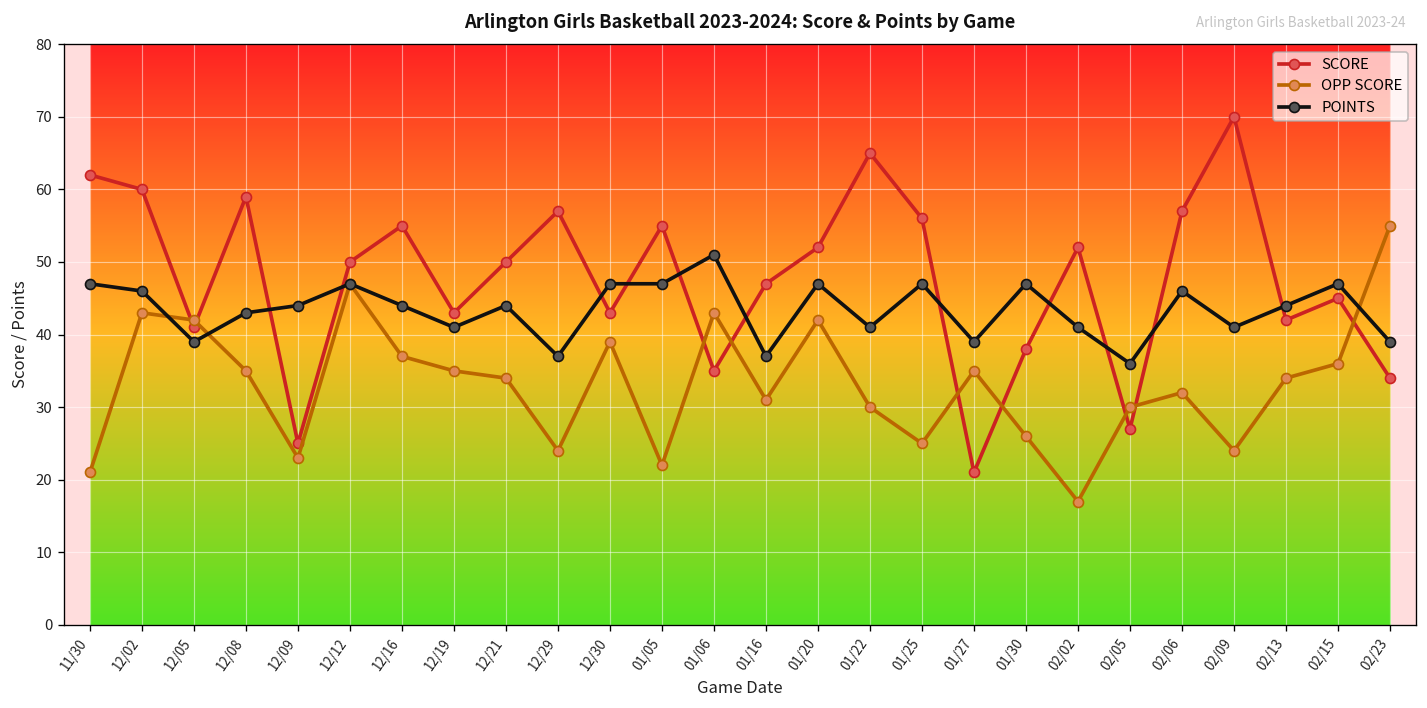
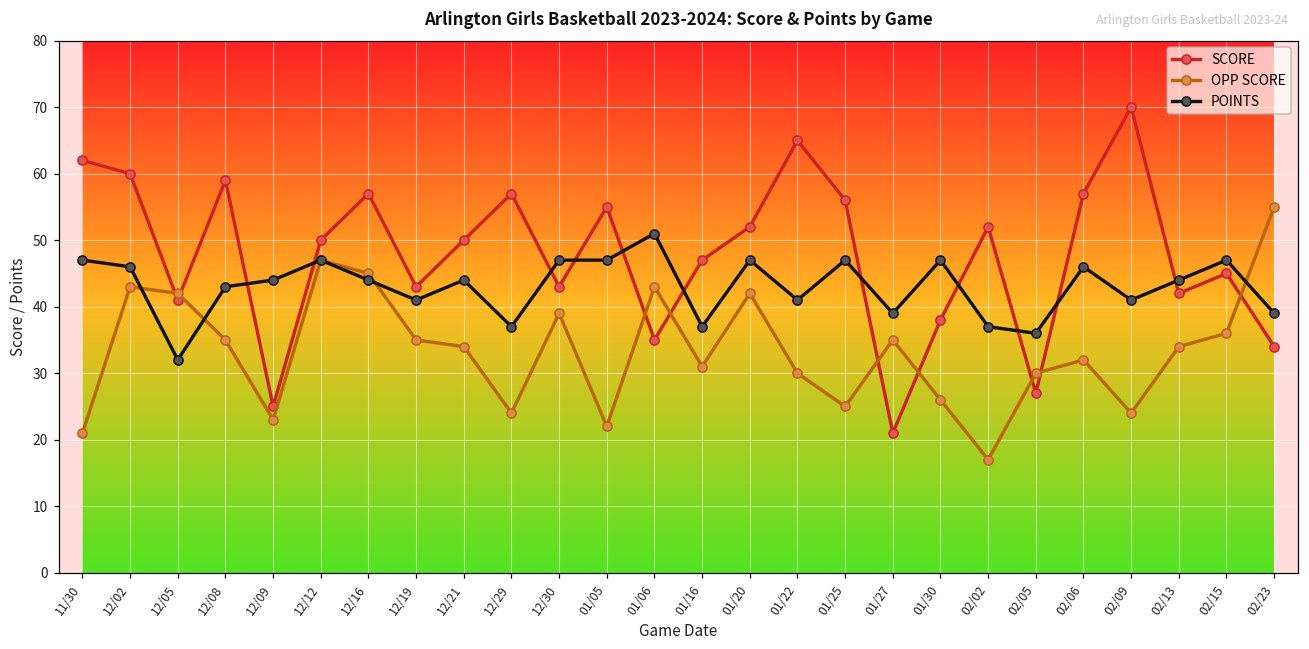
POINTS, 12/05: 39 -> 32
SCORE, 12/16: 55 -> 57
OPP SCORE, 12/16: 37 -> 45
POINTS, 02/02: 41 -> 37
